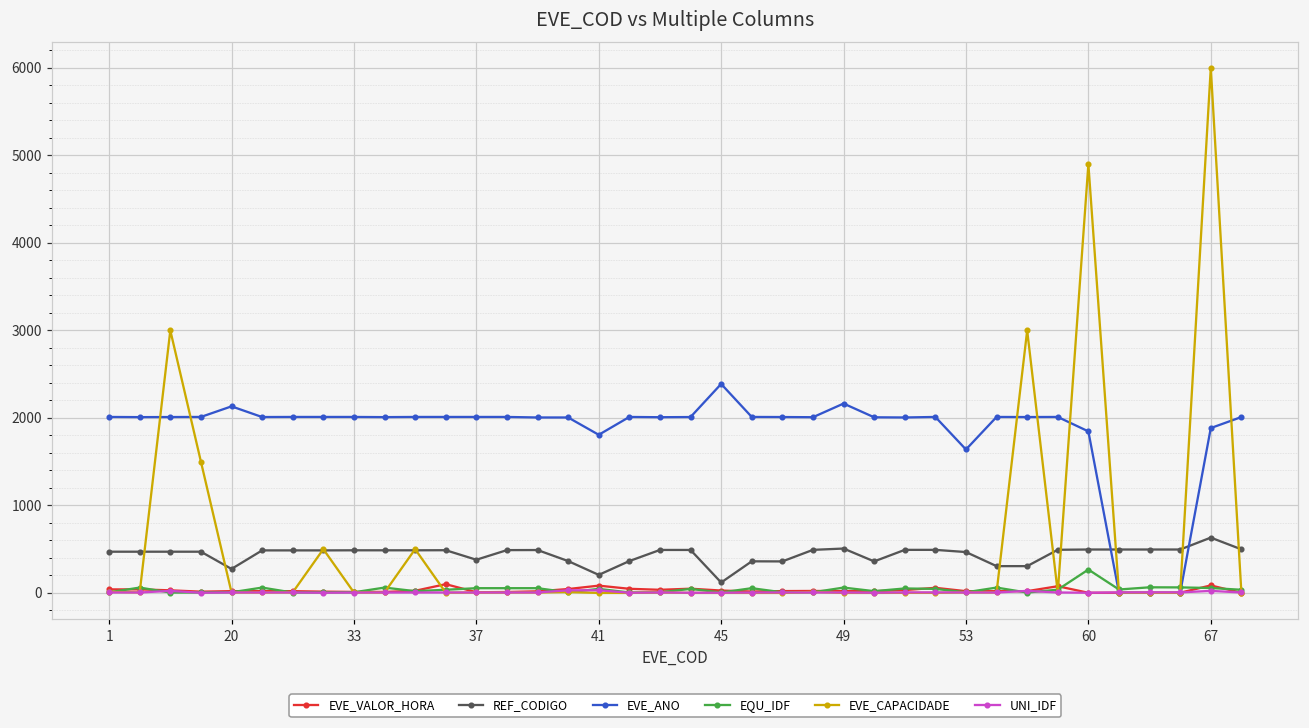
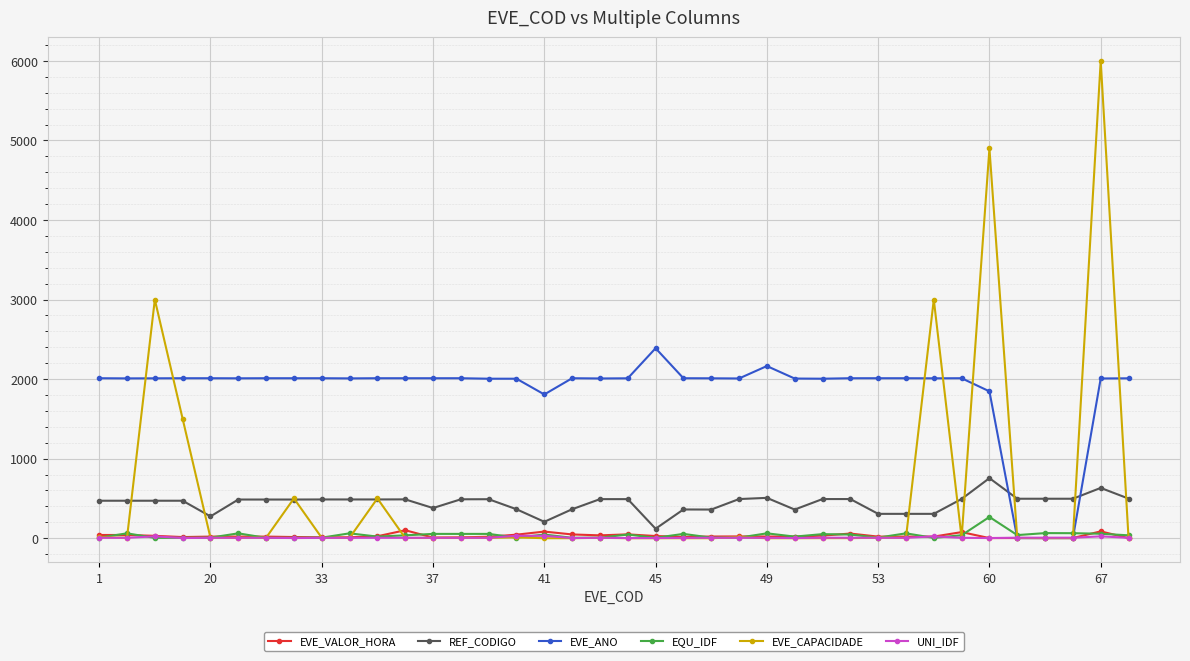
EVE_ANO, 20: 2100 -> 2000
REF_CODIGO, 53: 500 -> 300
EVE_ANO, 53: 1600 -> 2000
REF_CODIGO, 60: 500 -> 800
EVE_ANO, 67: 1900 -> 2000
